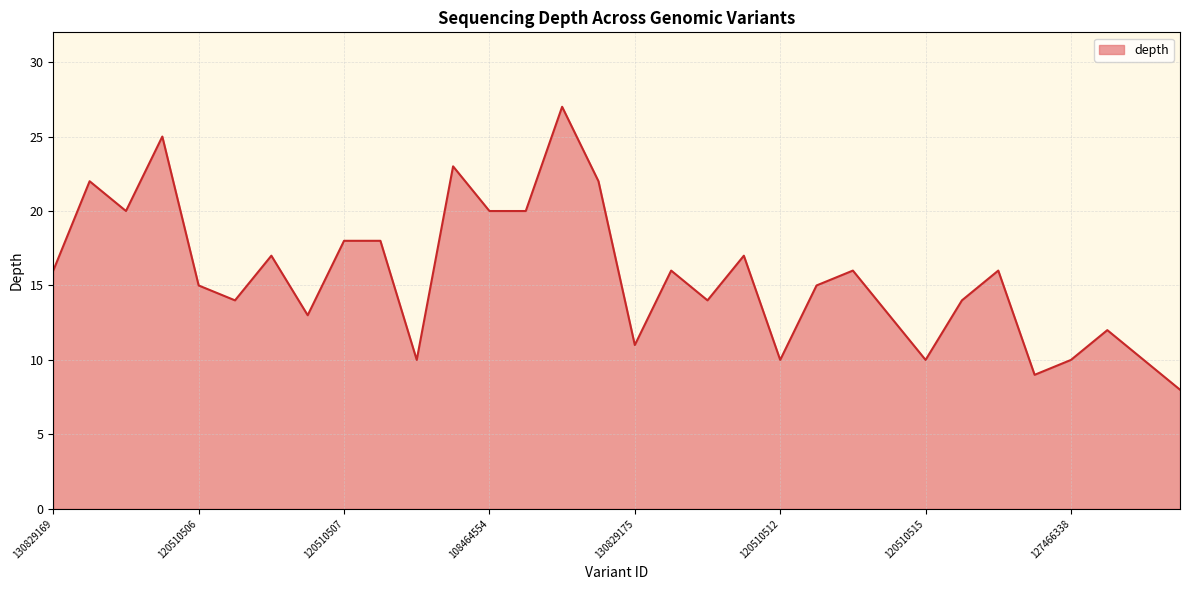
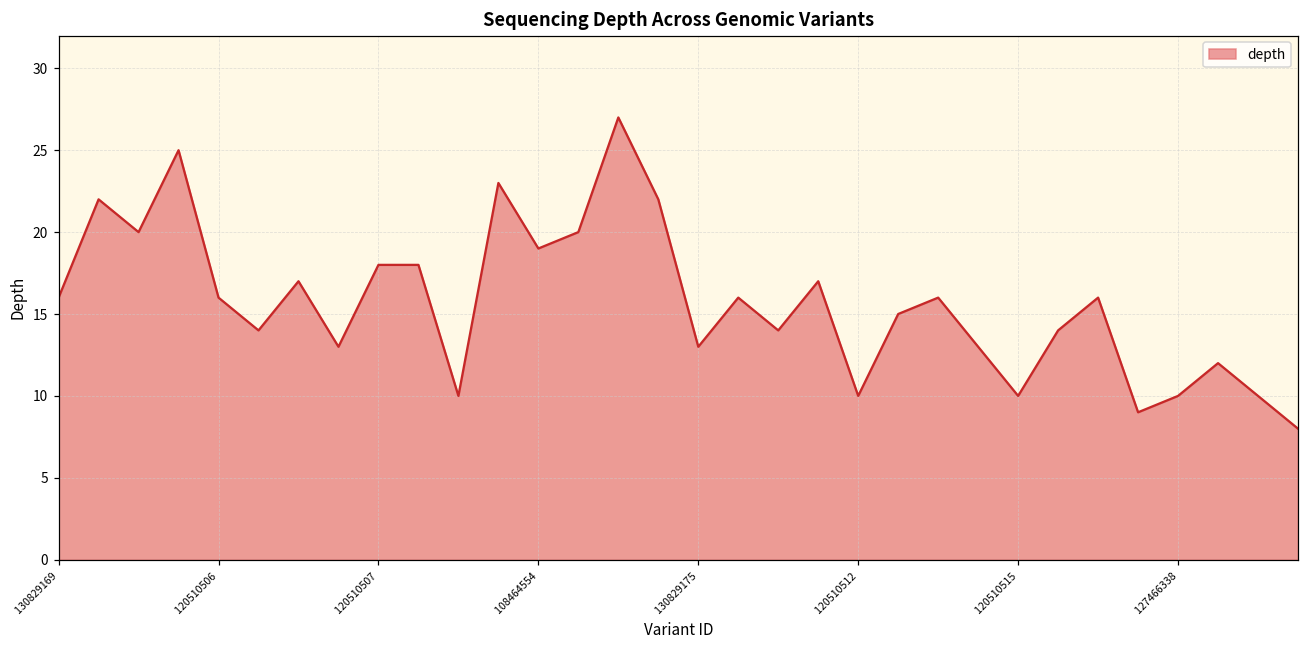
120510506: 15 -> 16
108464554: 20 -> 19
130829175: 11 -> 13
